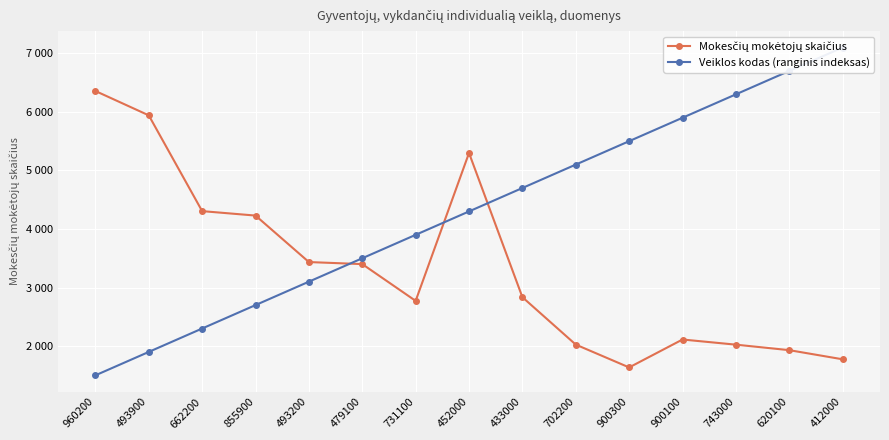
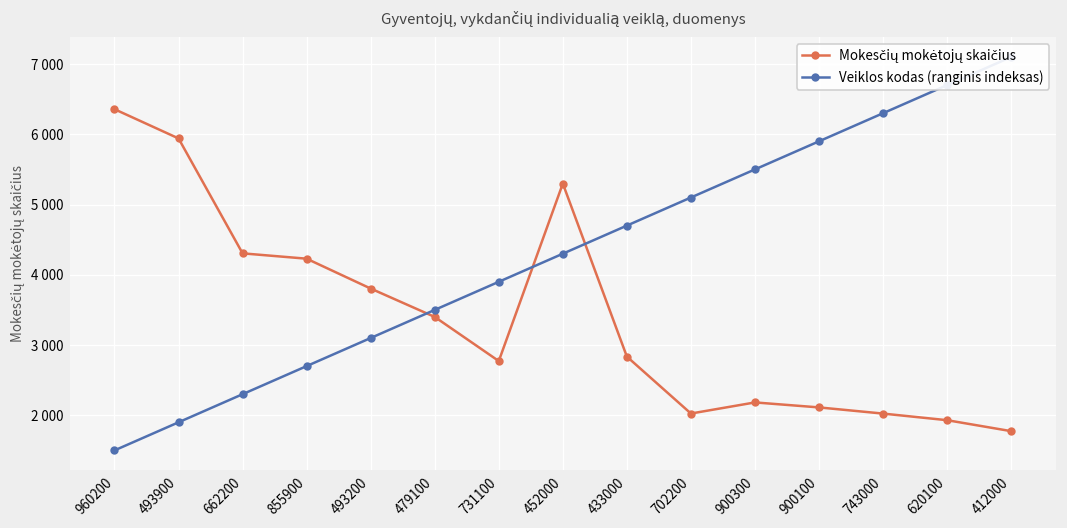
Mokesčių mokėtojų skaičius, 493200: 3400 -> 3800
Mokesčių mokėtojų skaičius, 900300: 1600 -> 2200
